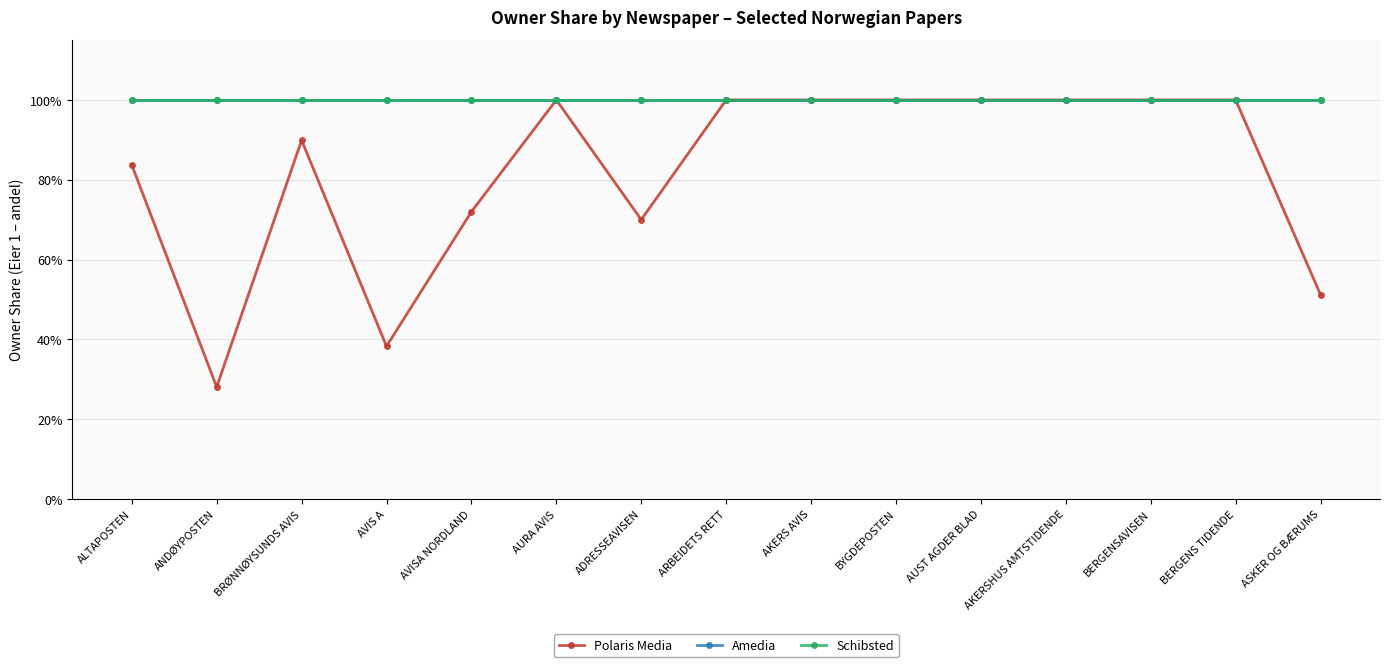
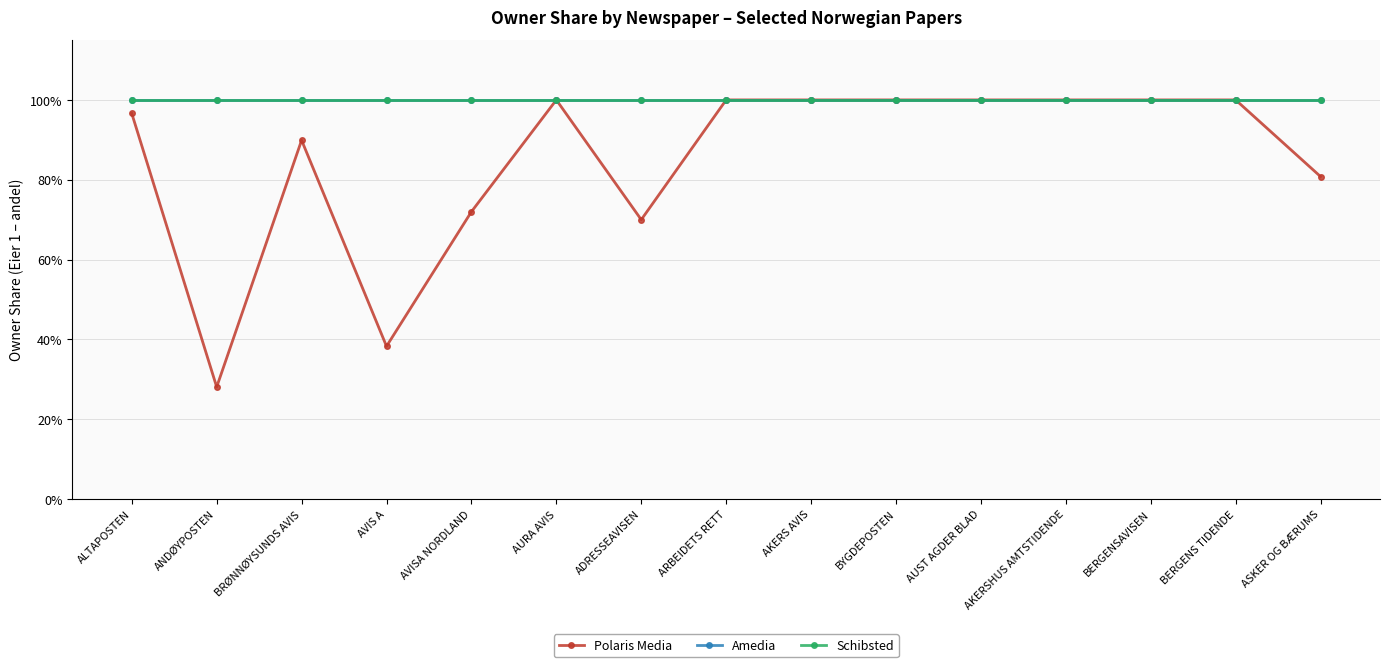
Polaris Media, ALTAPOSTEN: 84% -> 97%
Polaris Media, ASKER OG BÆRUMS: 51% -> 81%
